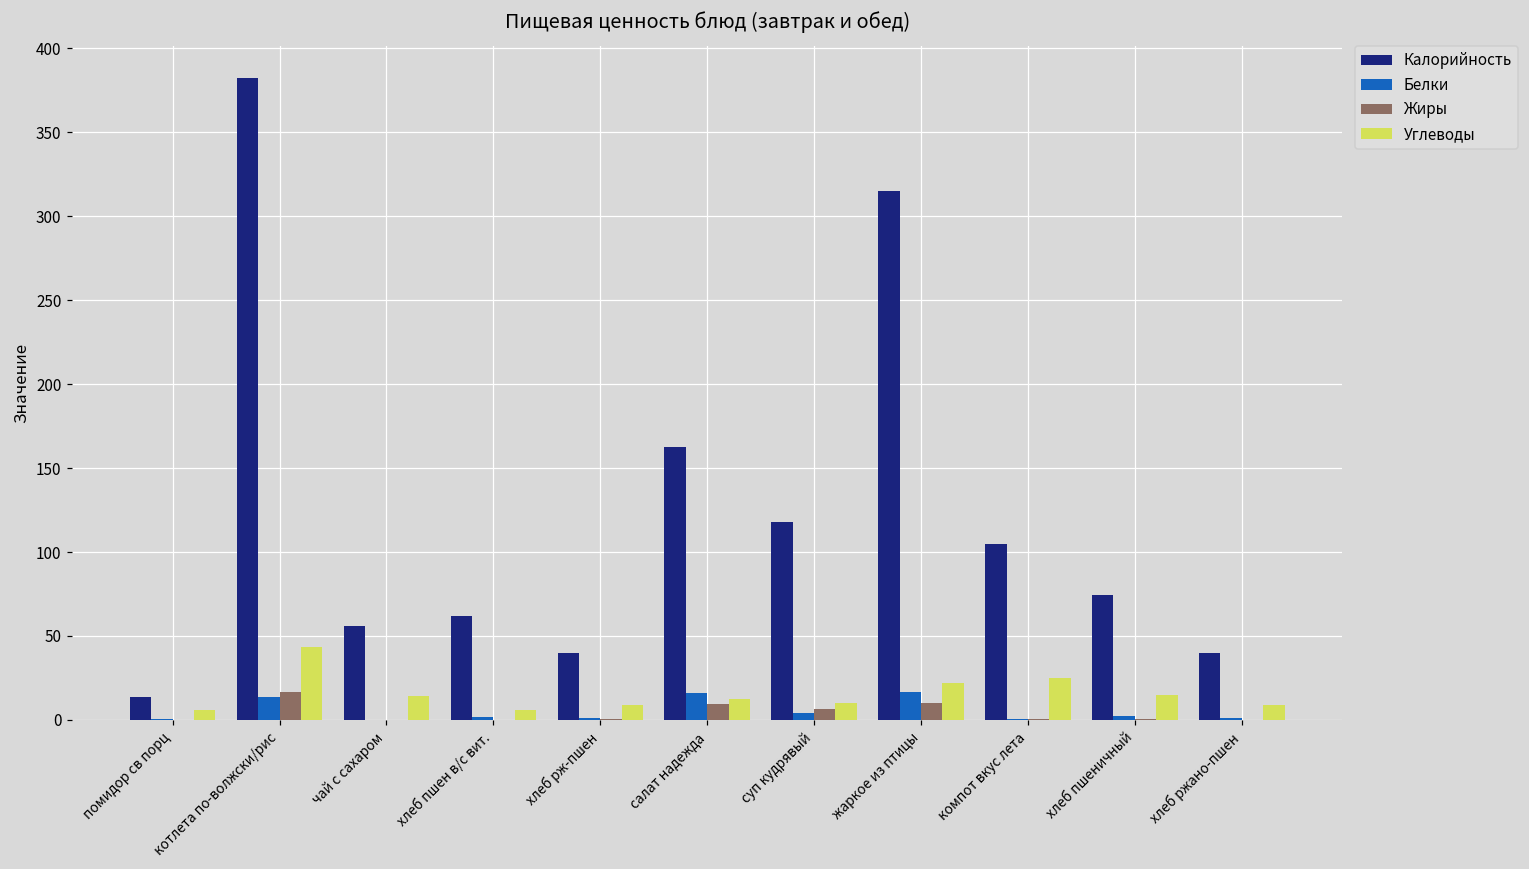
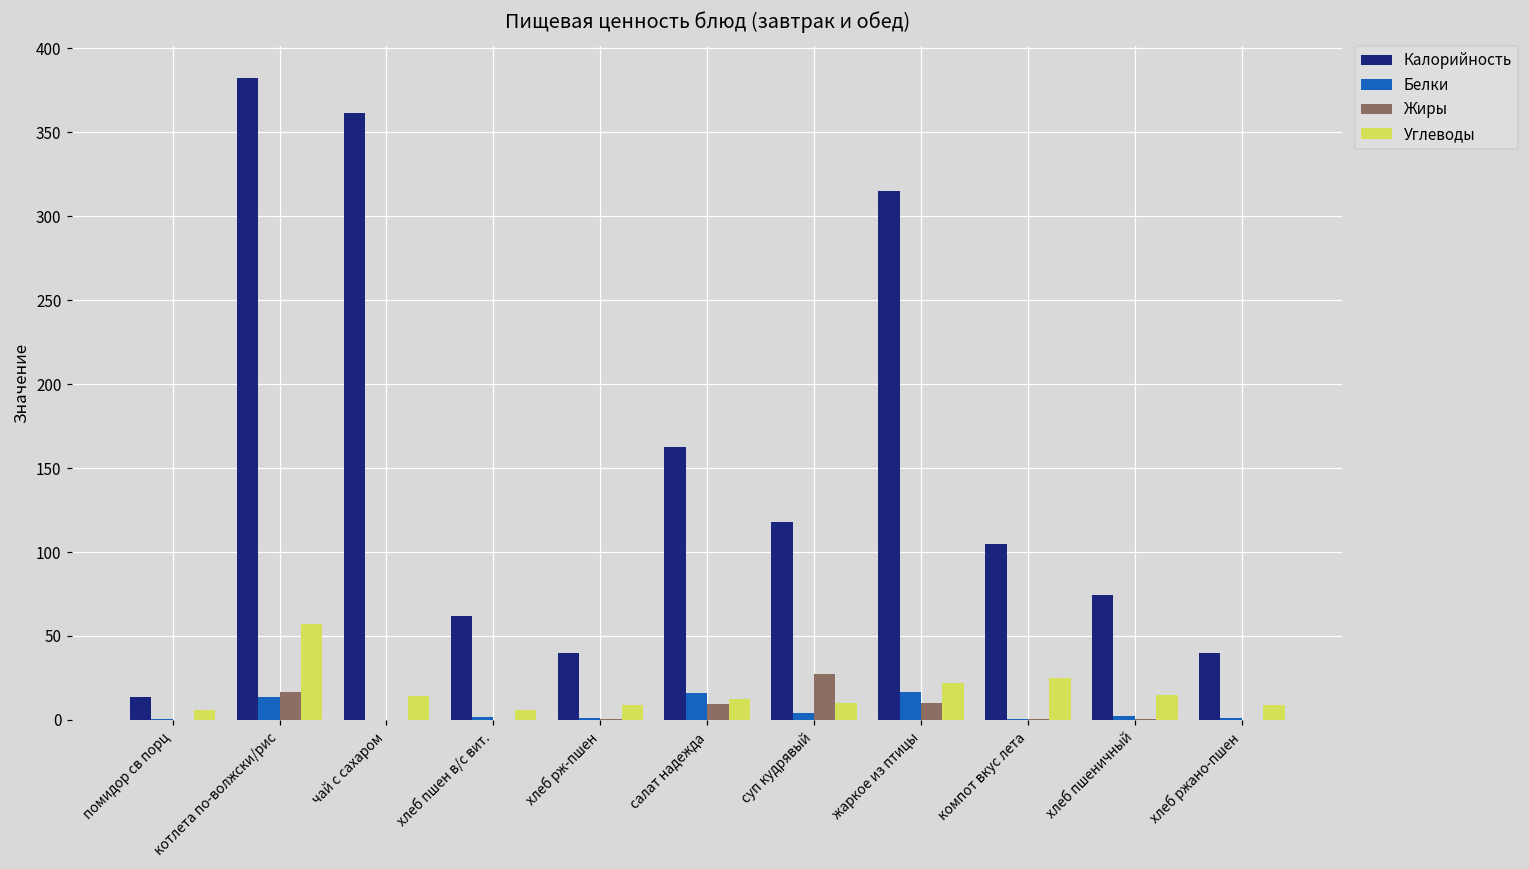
Углеводы, котлета по-волжски/рис: 43 -> 57
Калорийность, чай с сахаром: 56 -> 361
Жиры, суп кудрявый: 7 -> 27
